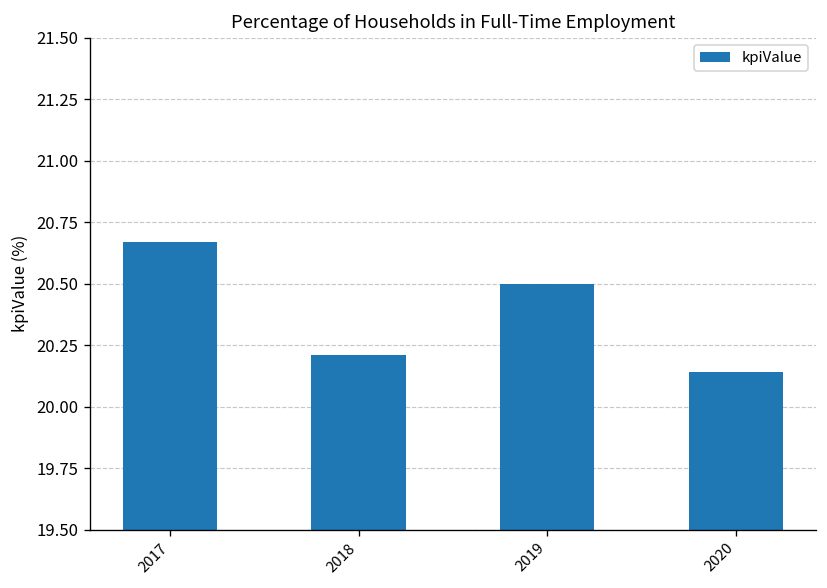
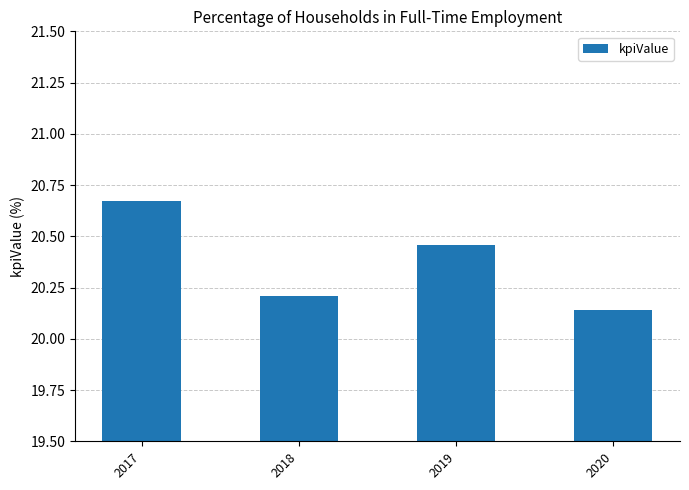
2019: 20.50 -> 20.46
